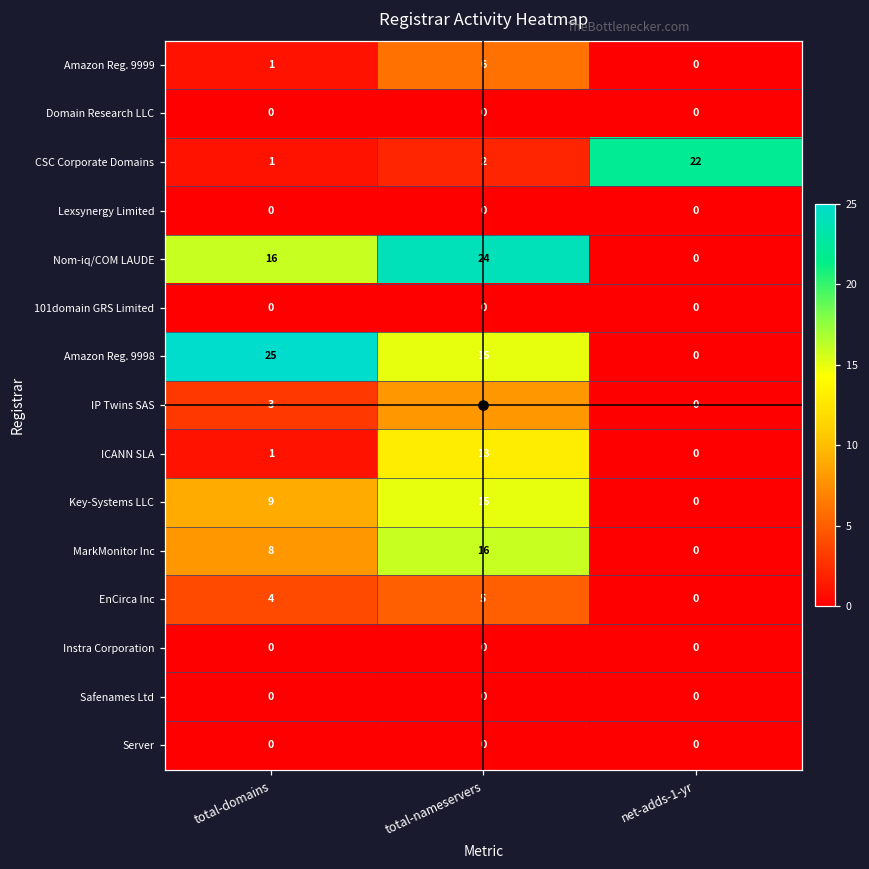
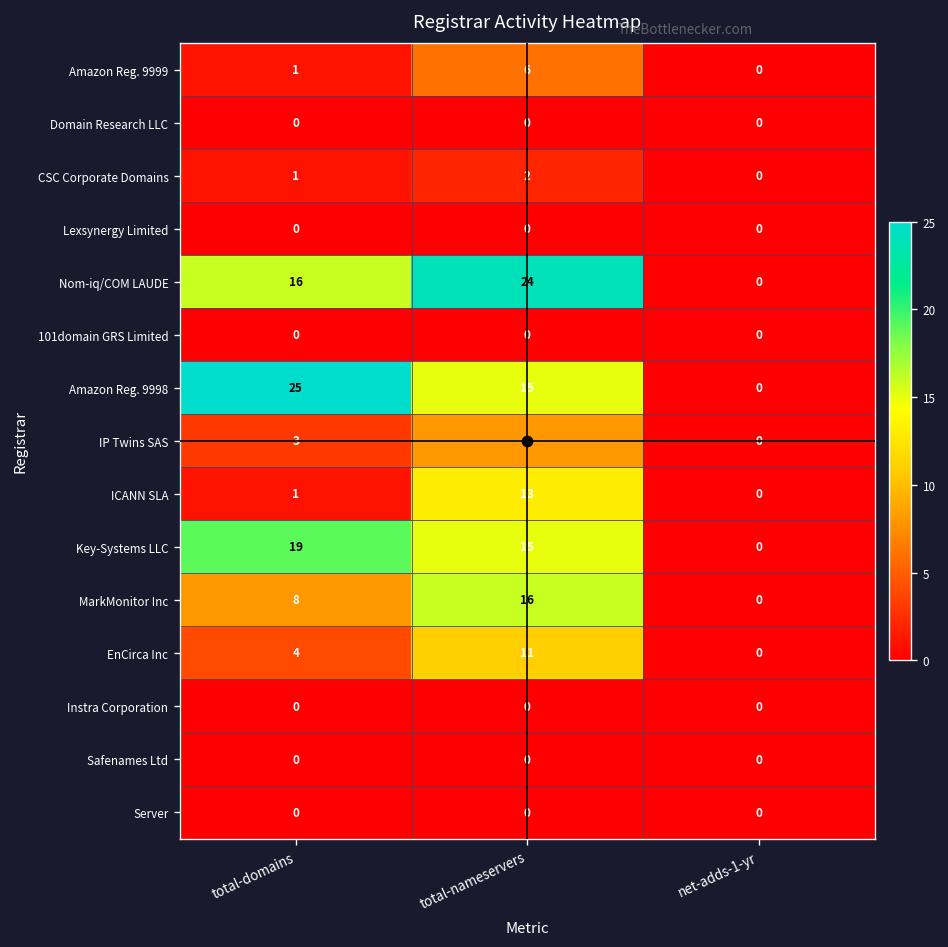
CSC Corporate Domains, net-adds-1-yr: 22 -> 0
Key-Systems LLC, total-domains: 9 -> 19
EnCirca Inc, total-nameservers: 5 -> 11
